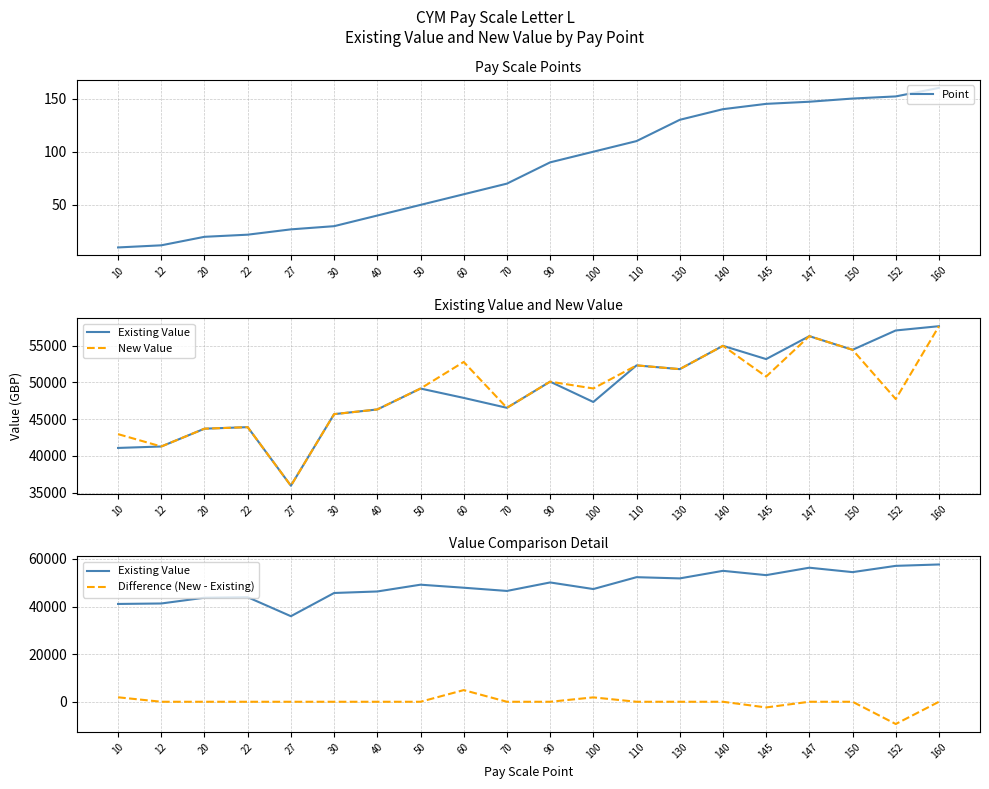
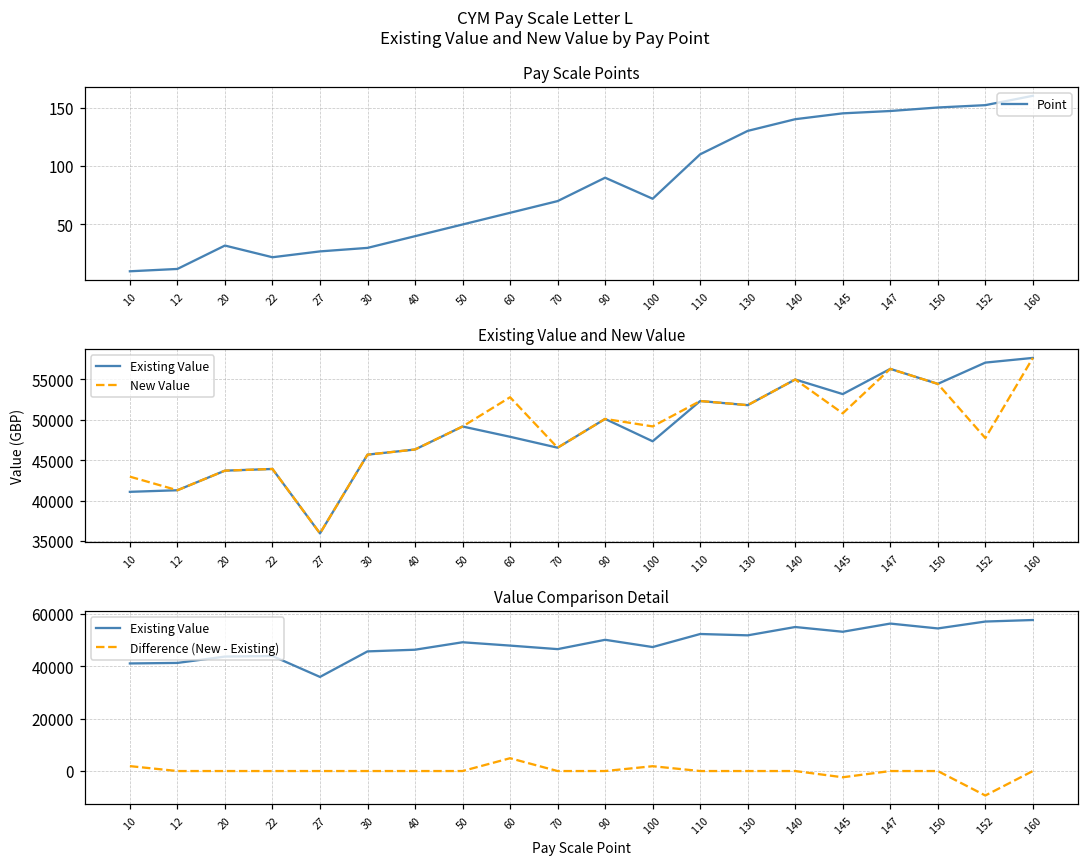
Pay Scale Points, 20: 20 -> 32
Pay Scale Points, 100: 100 -> 72
